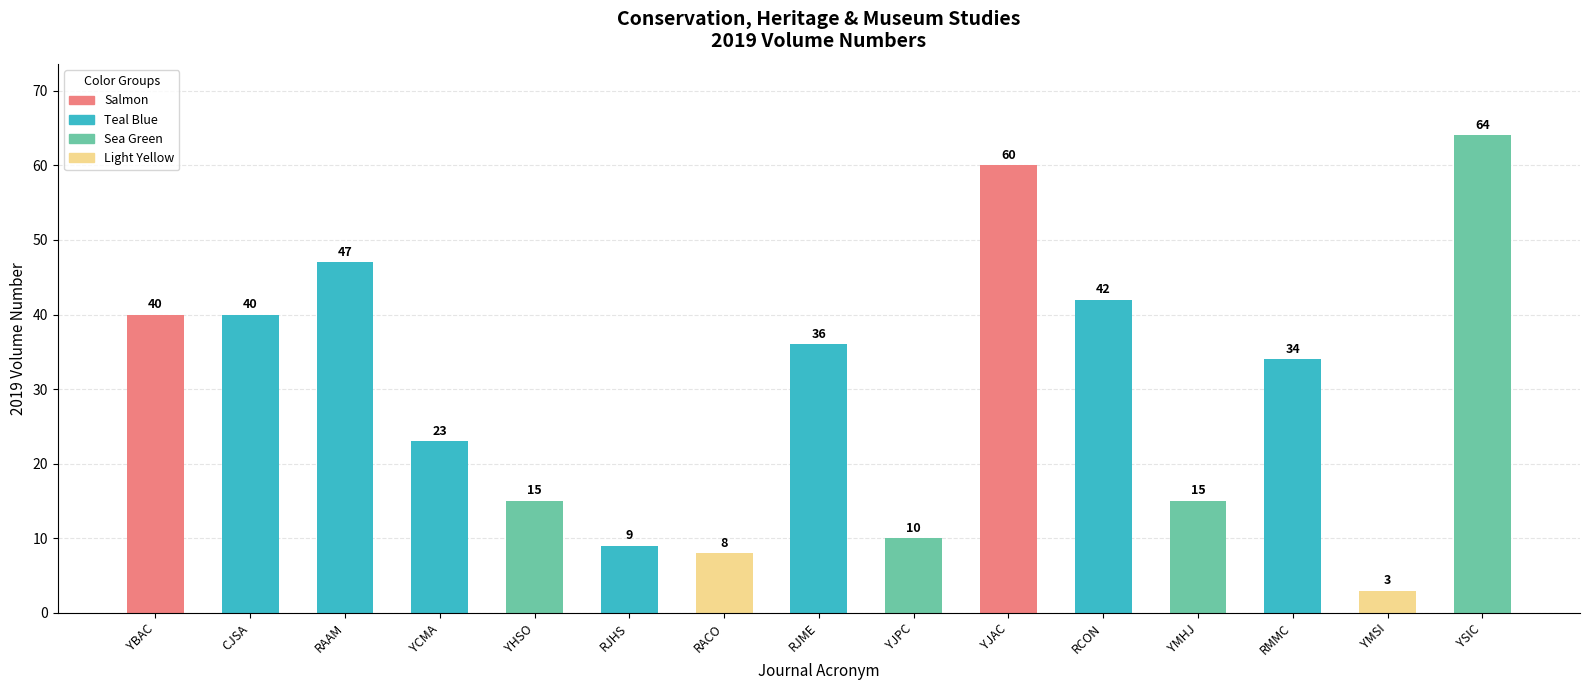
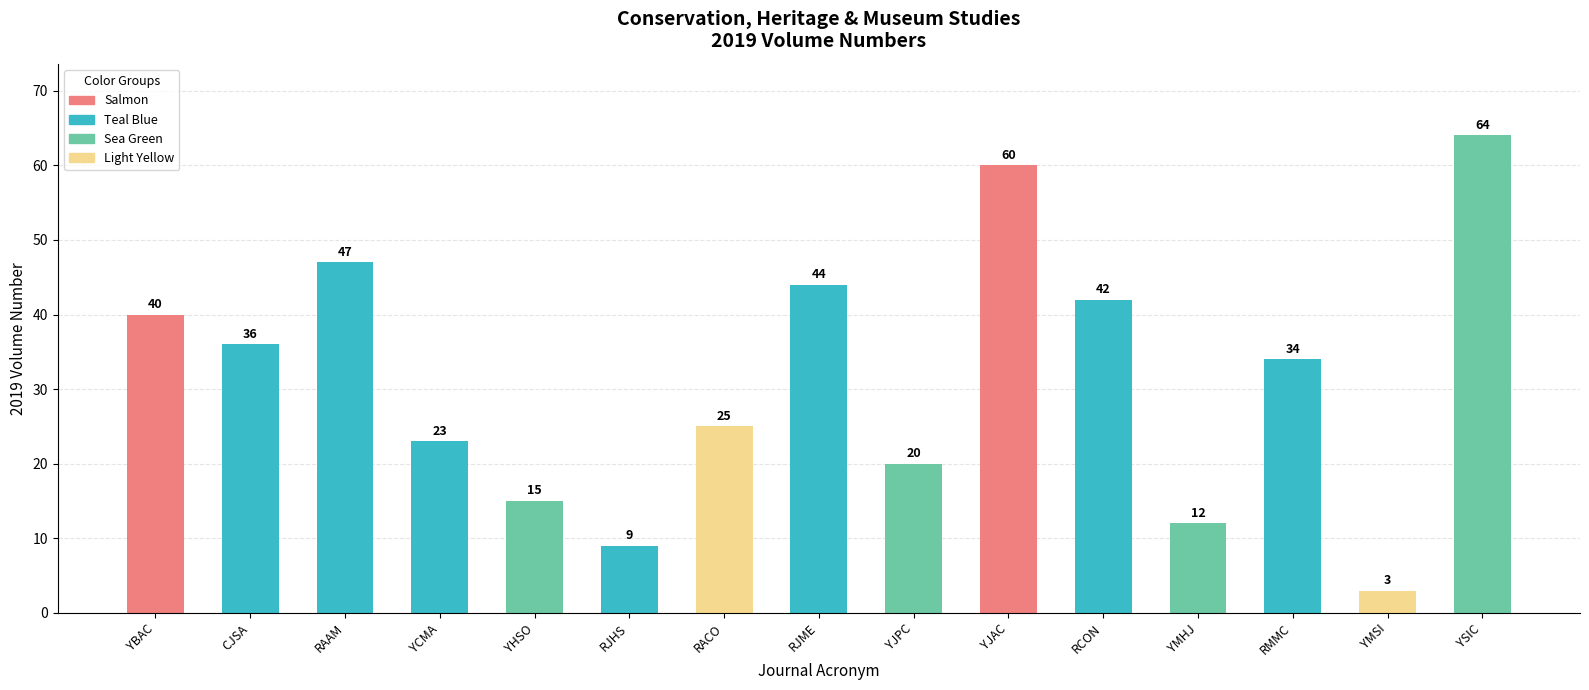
CJSA: 40 -> 36
RACO: 8 -> 25
RJME: 36 -> 44
YJPC: 10 -> 20
YMHJ: 15 -> 12
